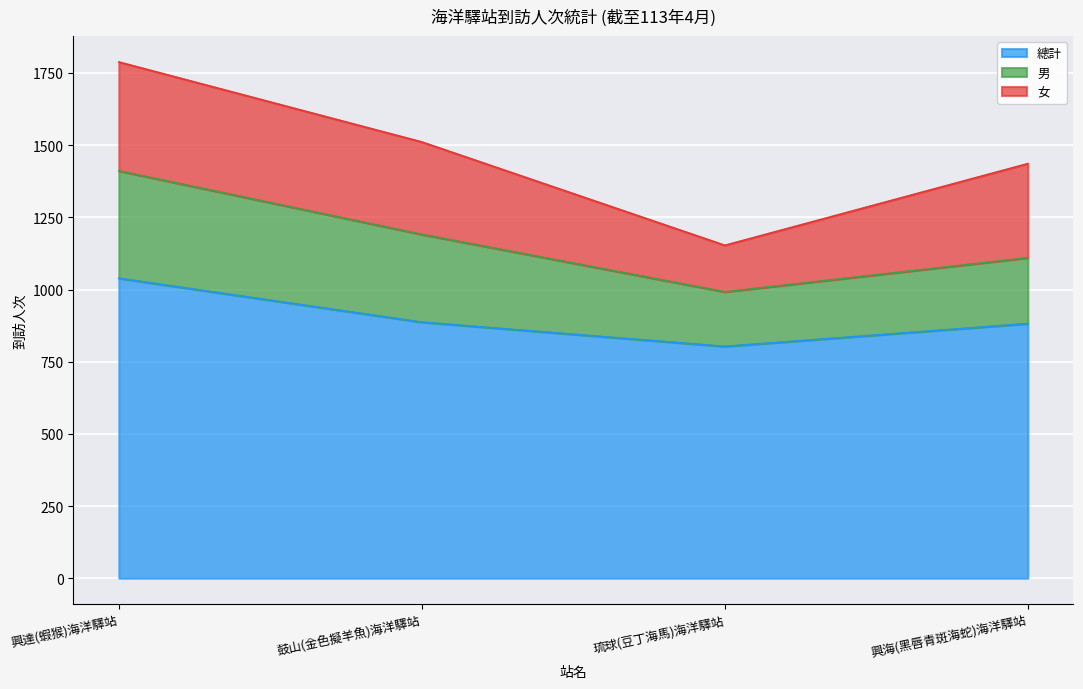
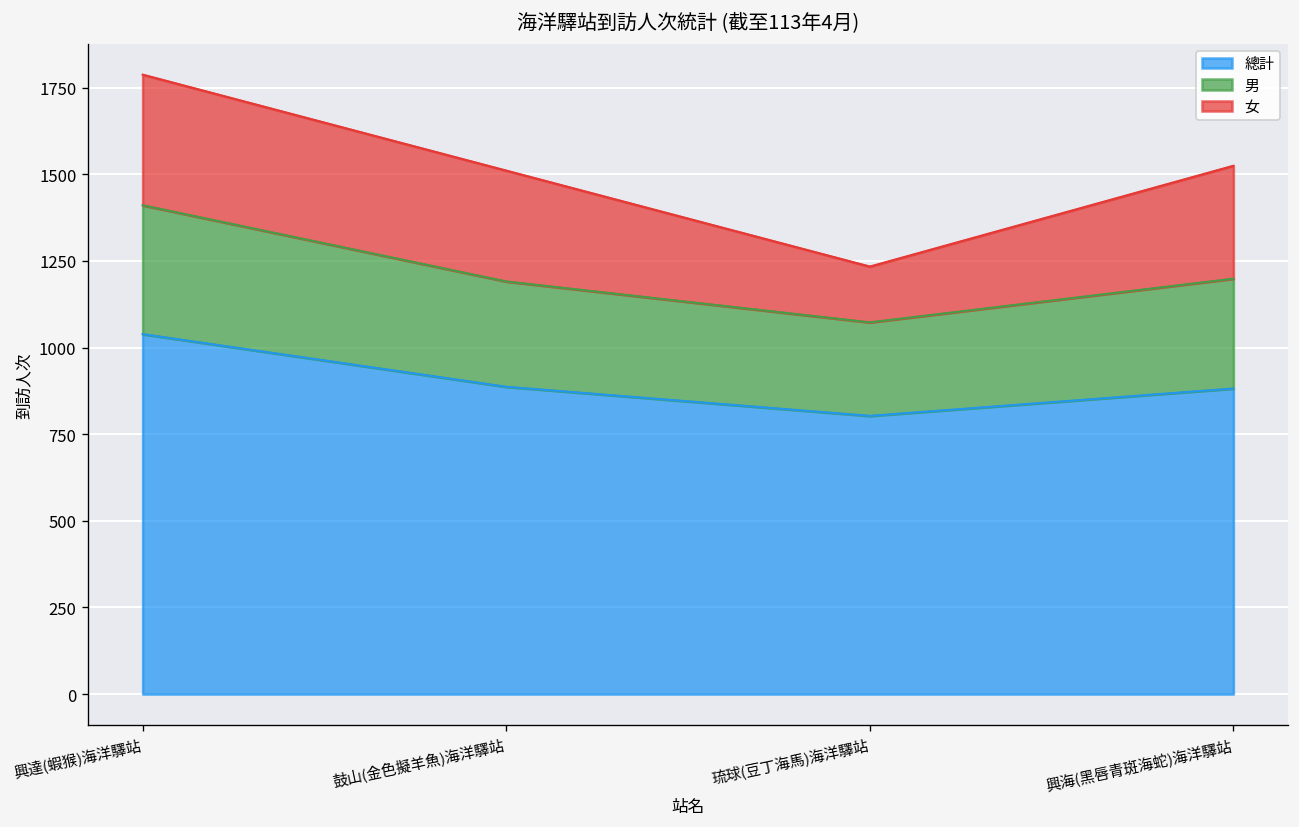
男, 琉球(豆丁海馬)海洋驛站: 190 -> 270
男, 興海(黑唇青斑海蛇)海洋驛站: 230 -> 320
